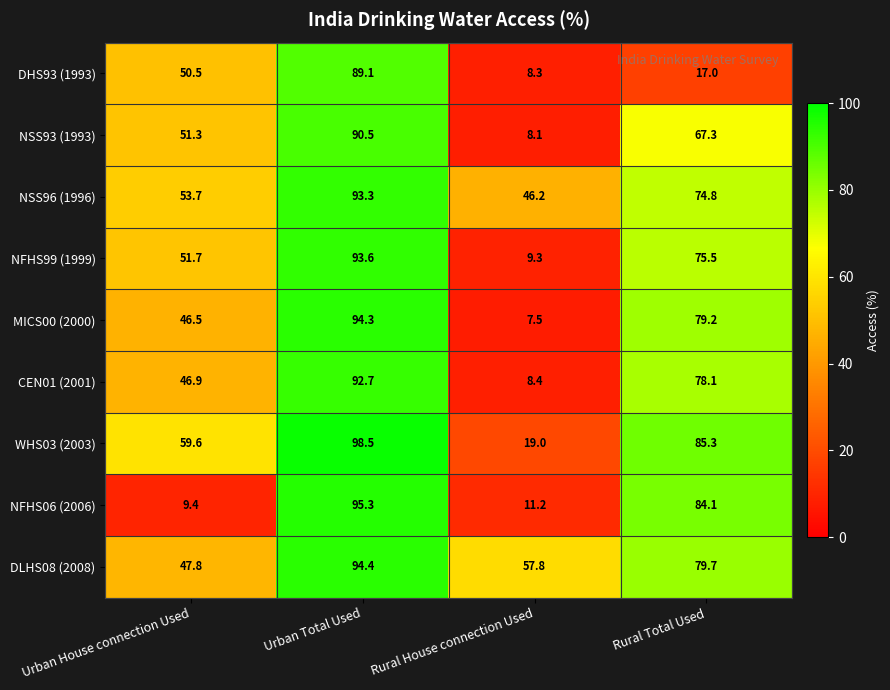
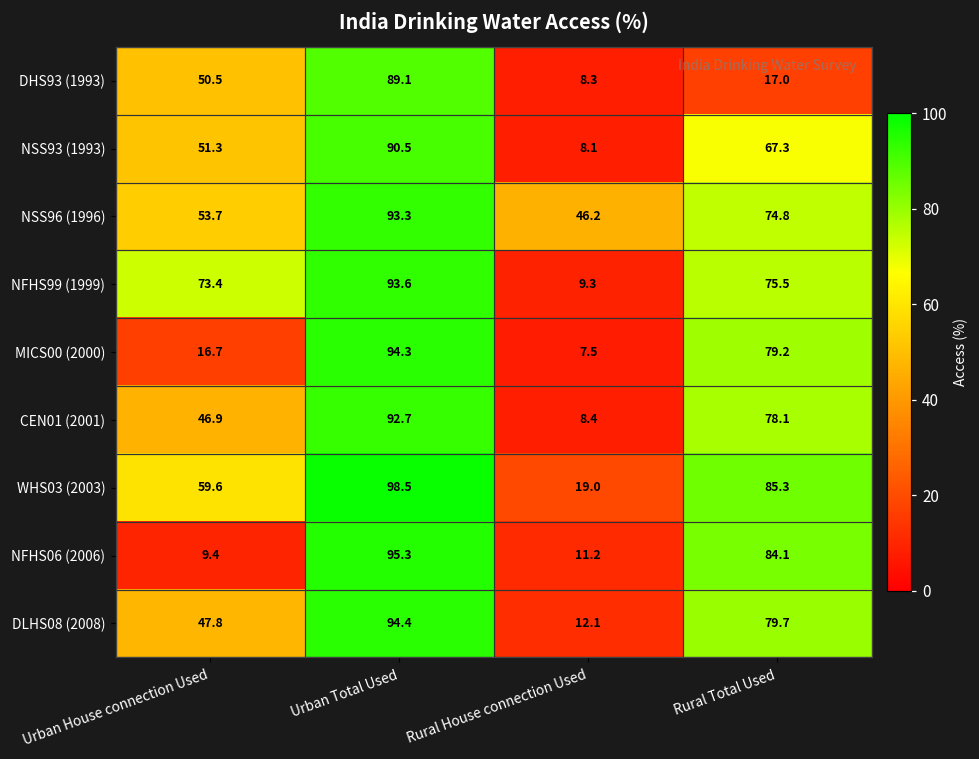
NFHS99 (1999), Urban House connection Used: 51.7 -> 73.4
MICS00 (2000), Urban House connection Used: 46.5 -> 16.7
DLHS08 (2008), Rural House connection Used: 57.8 -> 12.1
